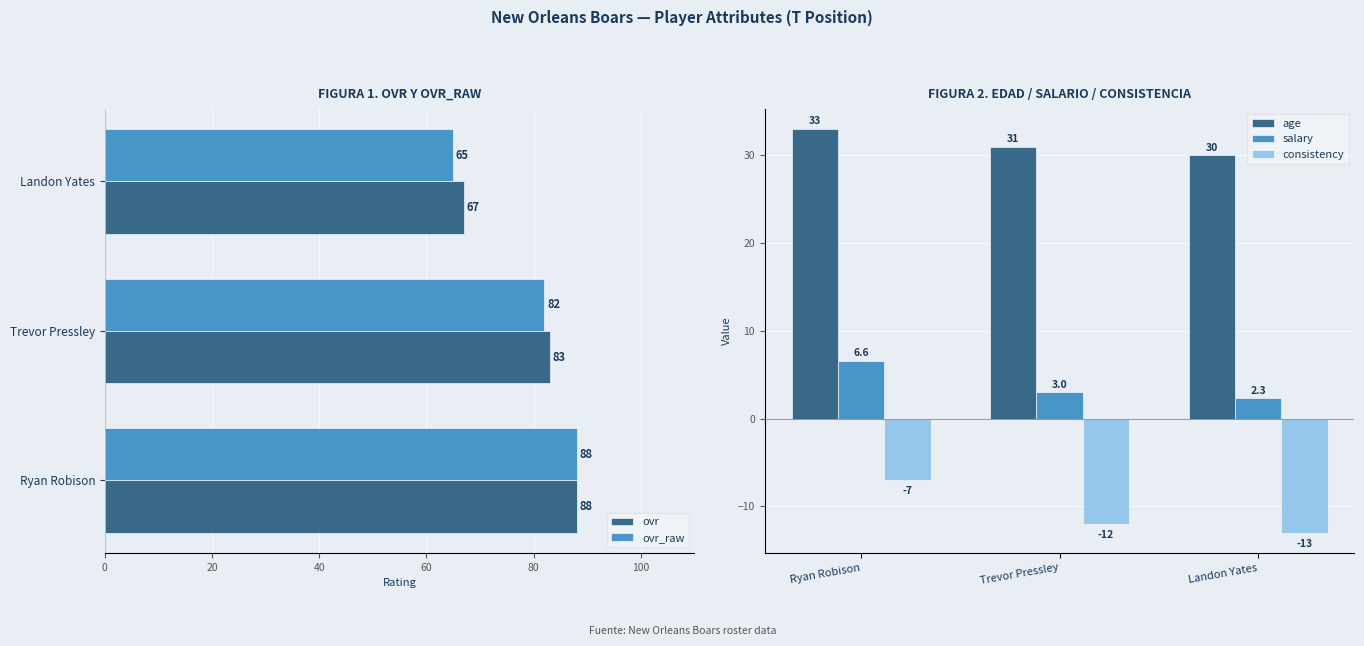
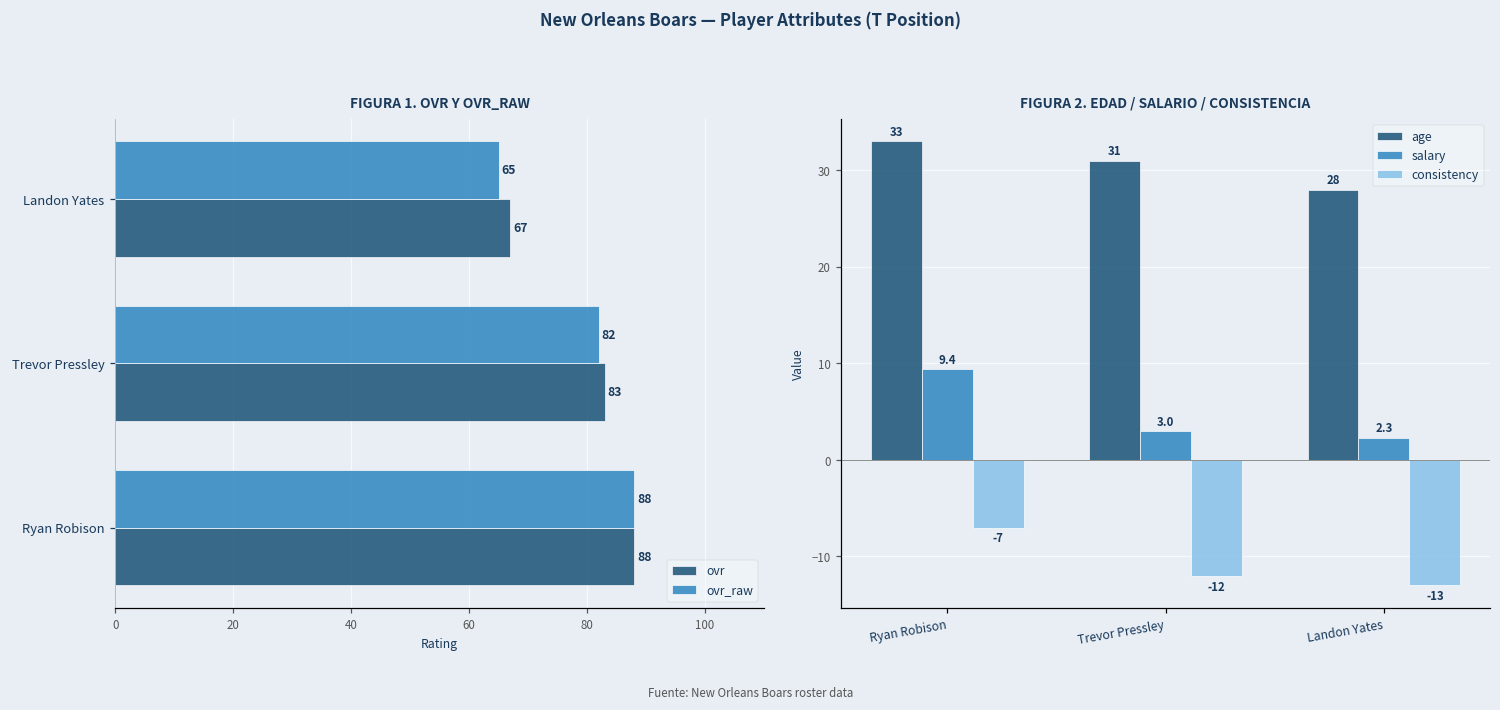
FIGURA 2. EDAD / SALARIO / CONSISTENCIA, salary, Ryan Robison: 6.6 -> 9.4
FIGURA 2. EDAD / SALARIO / CONSISTENCIA, age, Landon Yates: 30 -> 28
